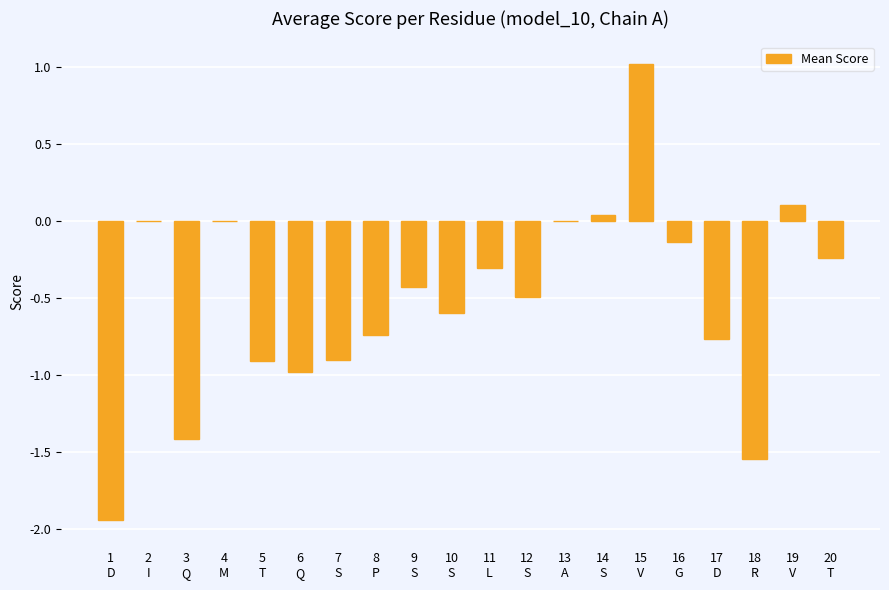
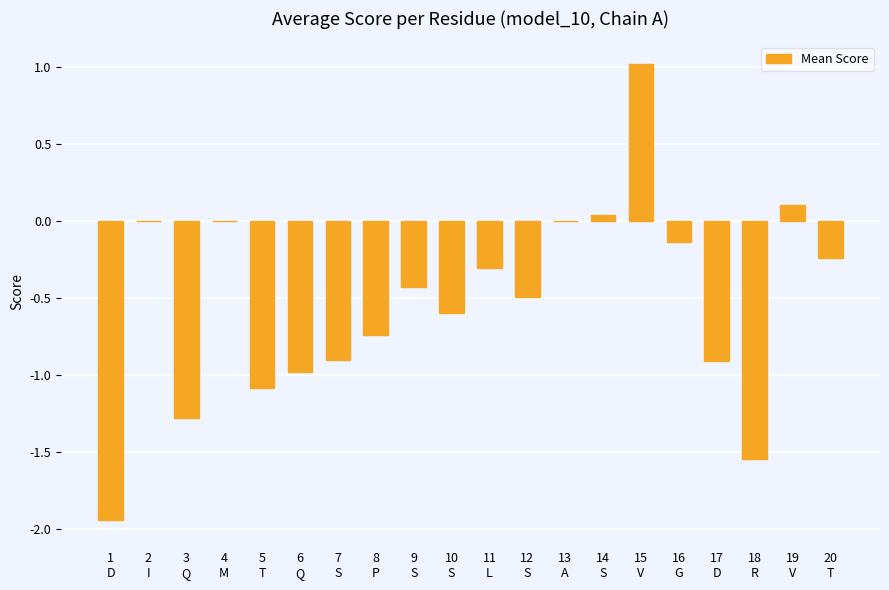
3 Q: -1.42 -> -1.28
5 T: -0.91 -> -1.09
17 D: -0.77 -> -0.91
